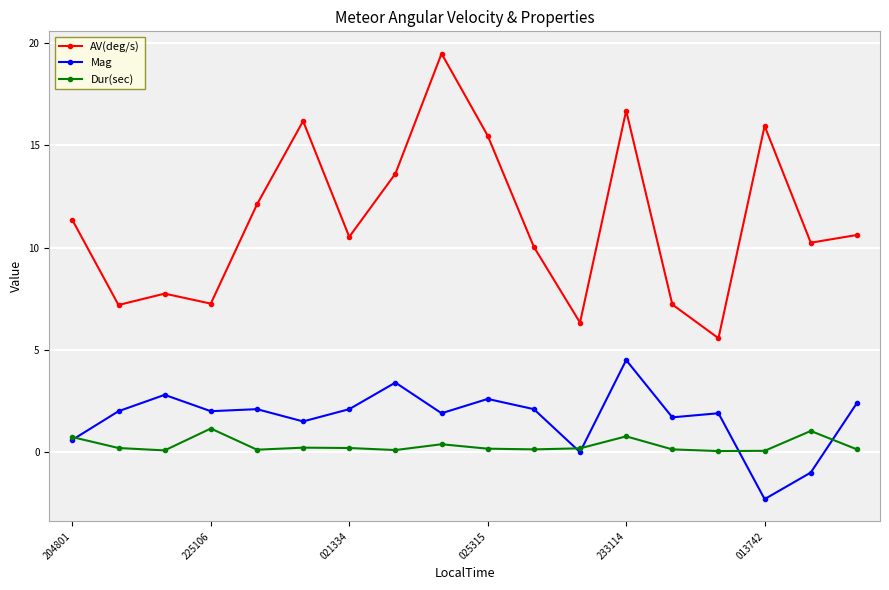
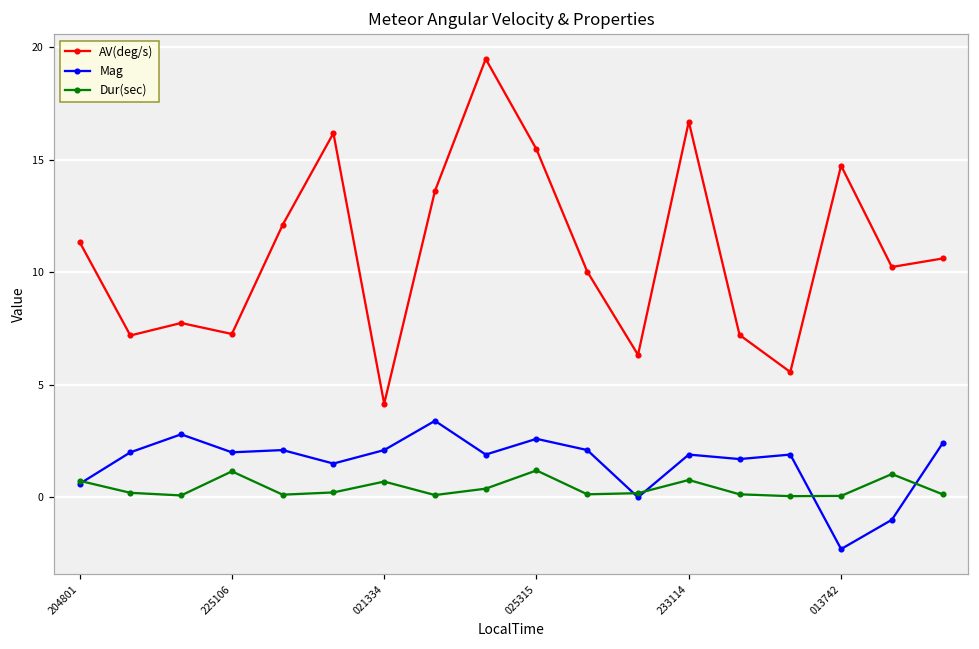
AV(deg/s), 021334: 10.5 -> 4.2
Dur(sec), 021334: 0.2 -> 0.7
Dur(sec), 025315: 0.2 -> 1.2
Mag, 233114: 4.5 -> 1.9
AV(deg/s), 013742: 15.9 -> 14.7
